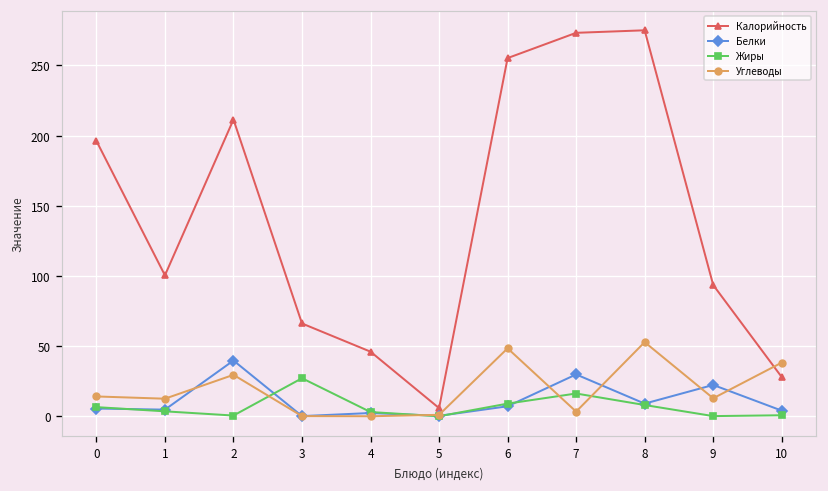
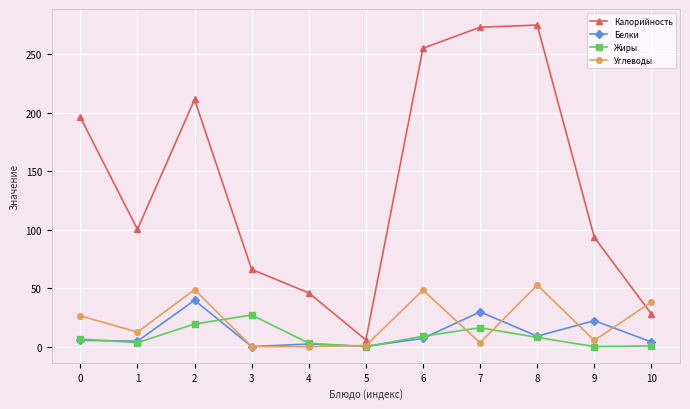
Углеводы, 0: 14 -> 26
Жиры, 2: 1 -> 19
Углеводы, 2: 30 -> 49
Углеводы, 9: 13 -> 5
